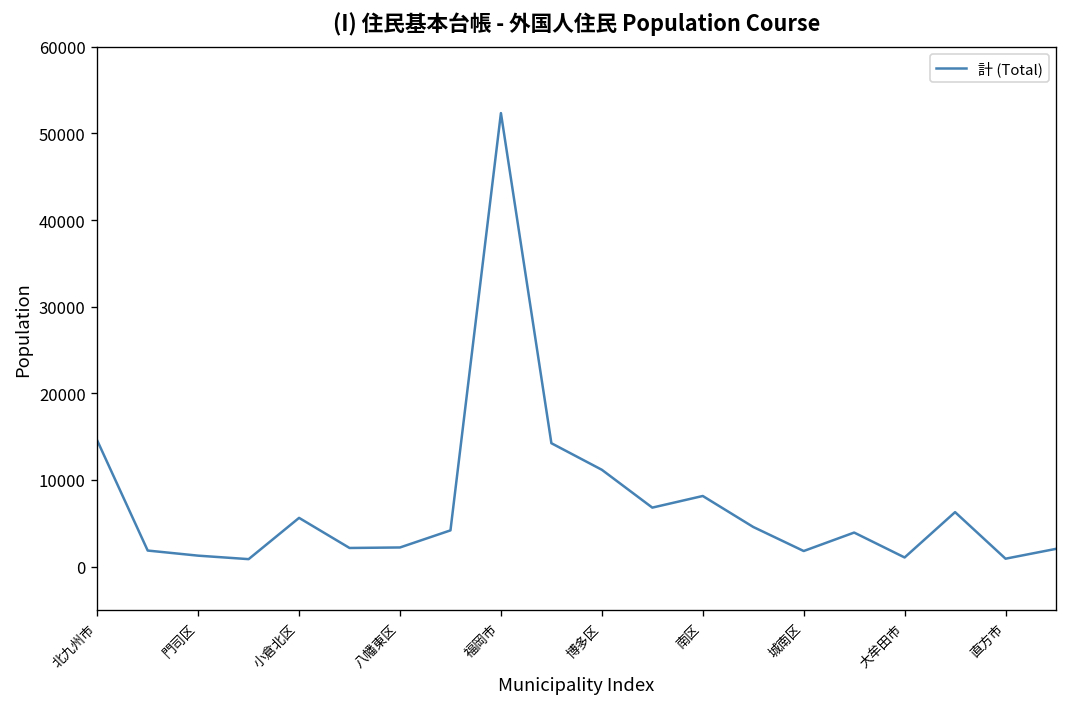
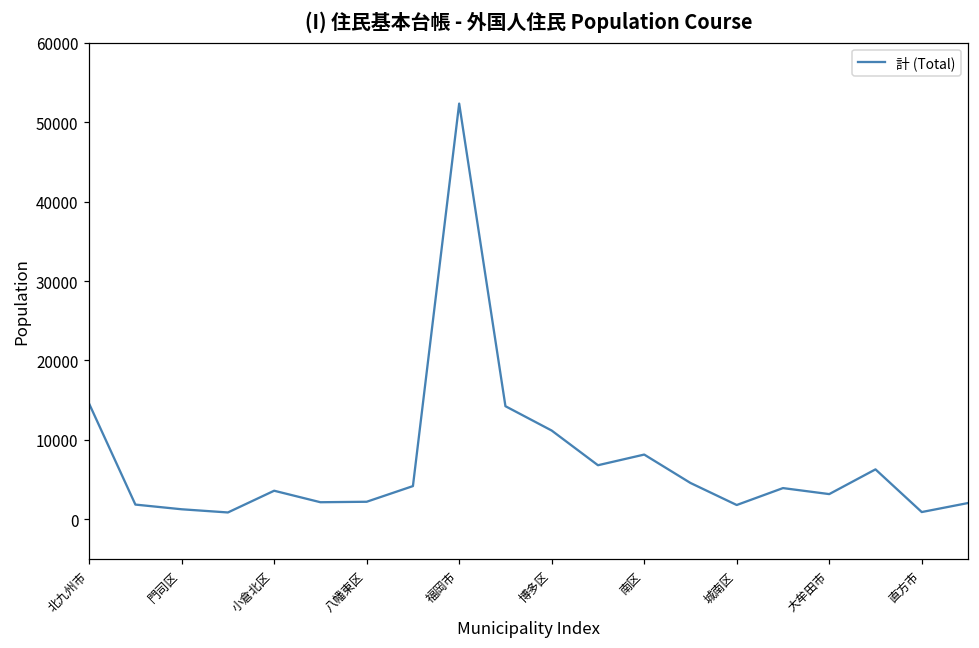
小倉北区: 6000 -> 4000
大牟田市: 1000 -> 3000
